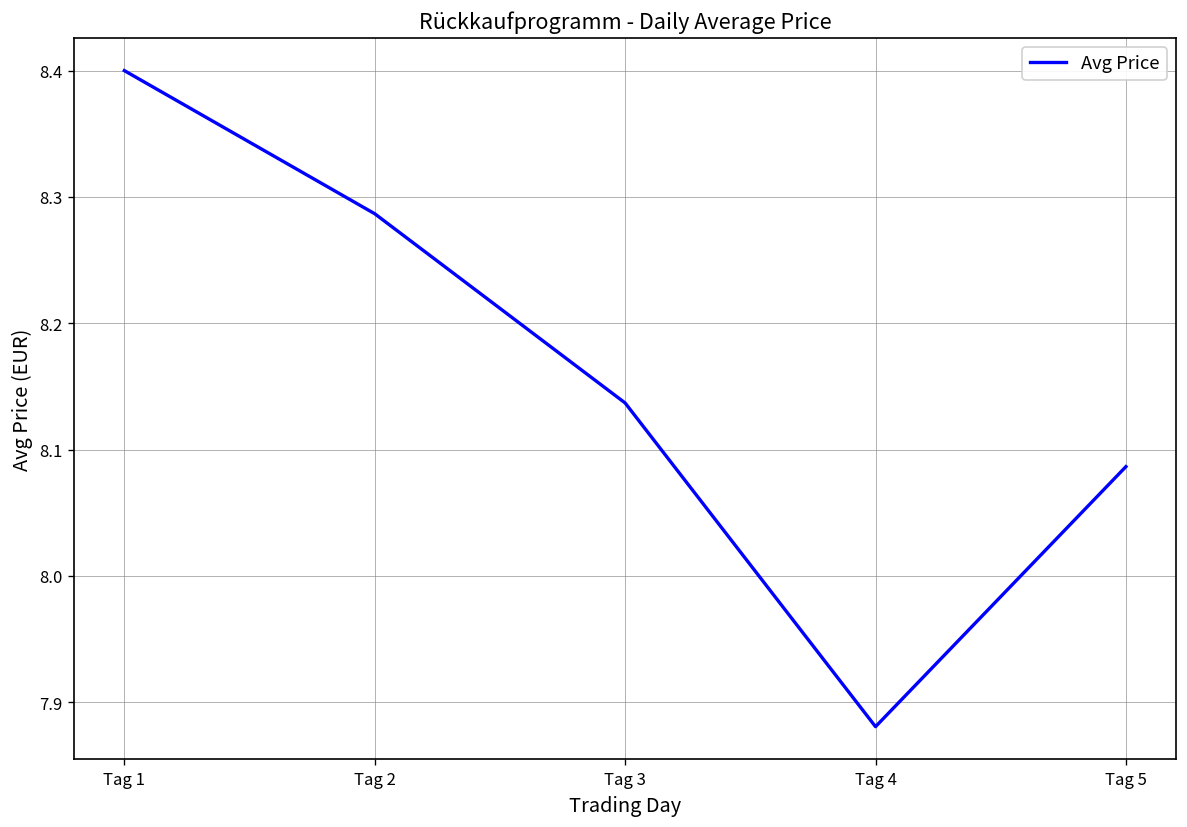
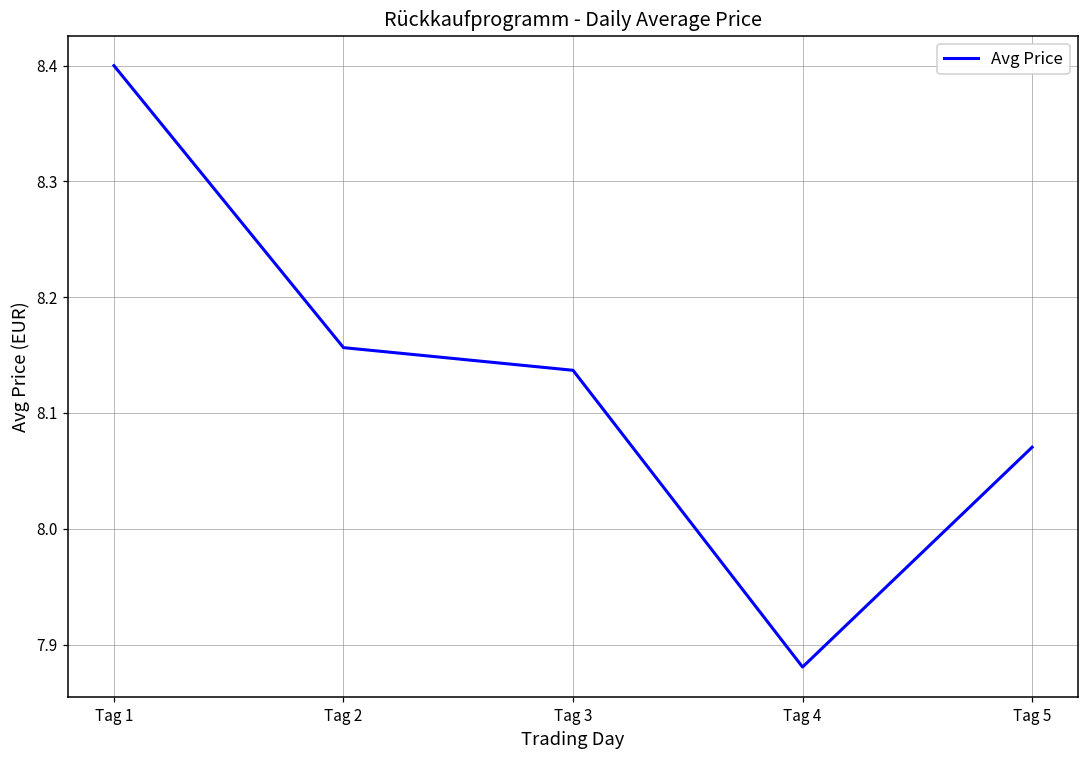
Tag 2: 8.287 -> 8.156
Tag 5: 8.086 -> 8.070
